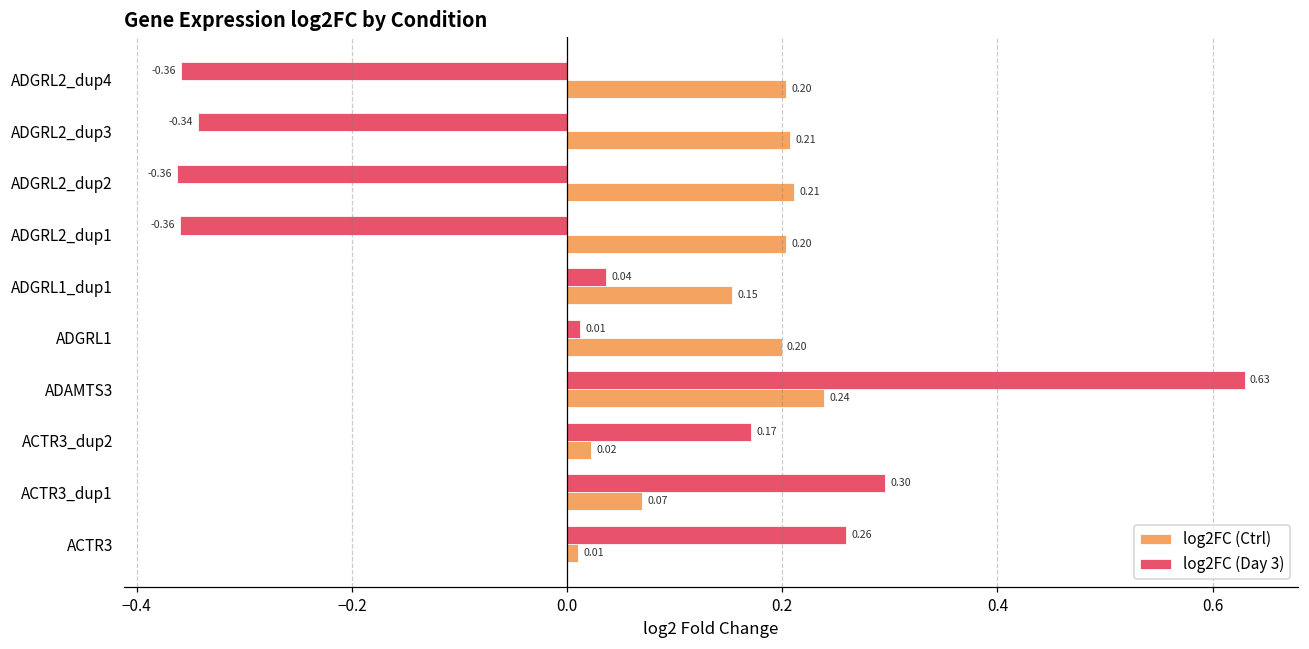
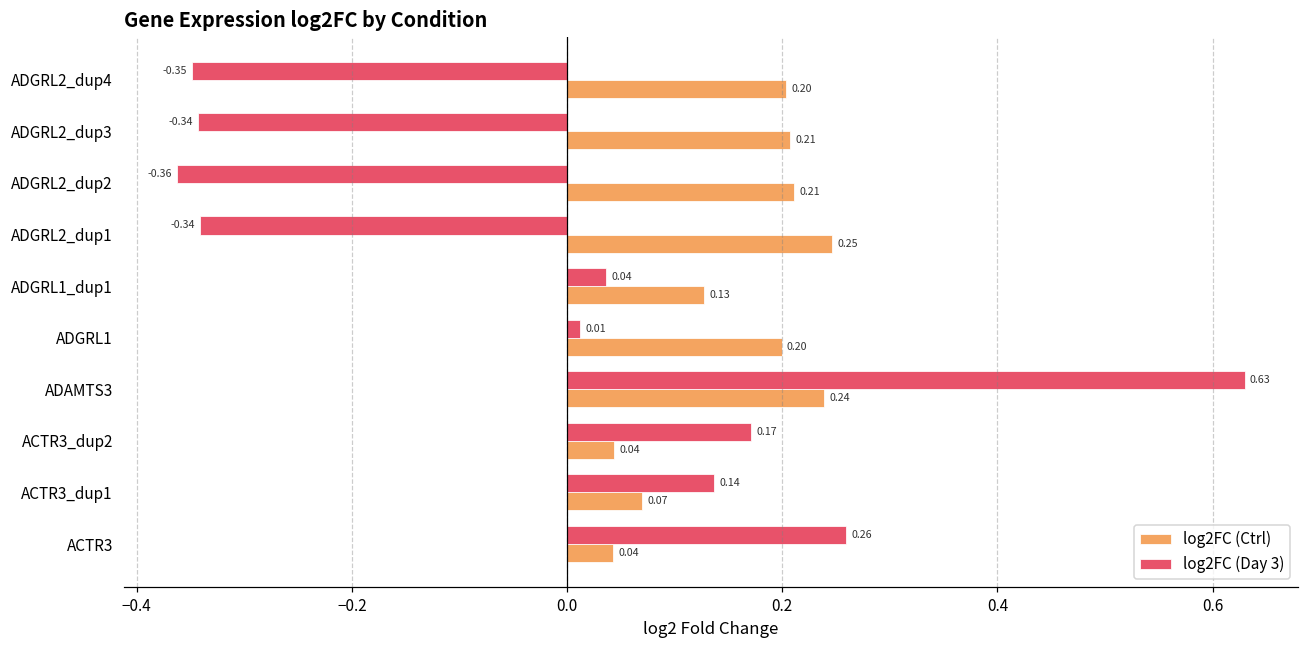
log2FC (Day 3), ADGRL2_dup4: -0.36 -> -0.35
log2FC (Day 3), ADGRL2_dup1: -0.36 -> -0.34
log2FC (Ctrl), ADGRL2_dup1: 0.20 -> 0.25
log2FC (Ctrl), ADGRL1_dup1: 0.15 -> 0.13
log2FC (Ctrl), ACTR3_dup2: 0.02 -> 0.04
log2FC (Day 3), ACTR3_dup1: 0.30 -> 0.14
log2FC (Ctrl), ACTR3: 0.01 -> 0.04
